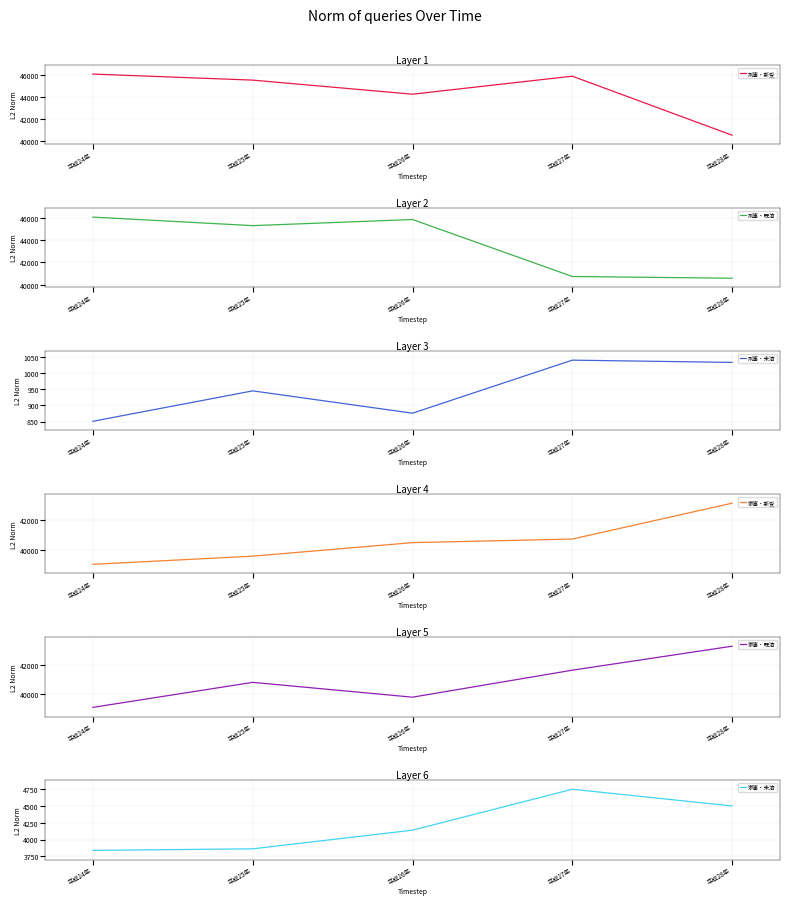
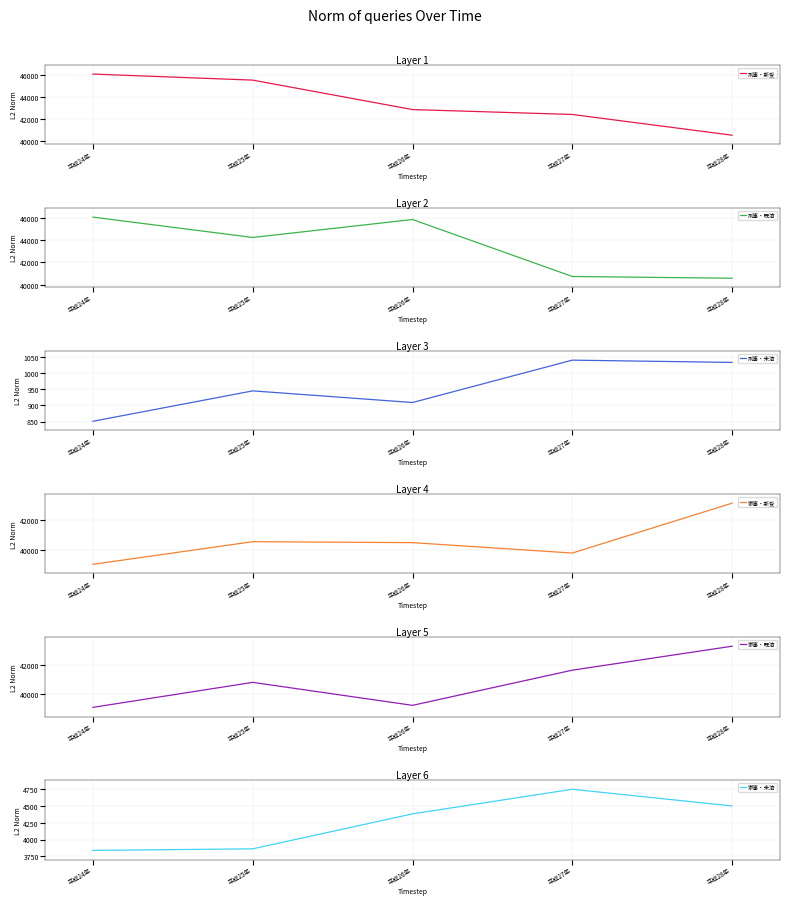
Layer 1, 平成26年: 44300 -> 42900
Layer 1, 平成27年: 45900 -> 42400
Layer 2, 平成25年: 45300 -> 44200
Layer 3, 平成26年: 880 -> 910
Layer 4, 平成25年: 39600 -> 40600
Layer 4, 平成27年: 40700 -> 39800
Layer 5, 平成26年: 39800 -> 39200
Layer 6, 平成26年: 4100 -> 4400
